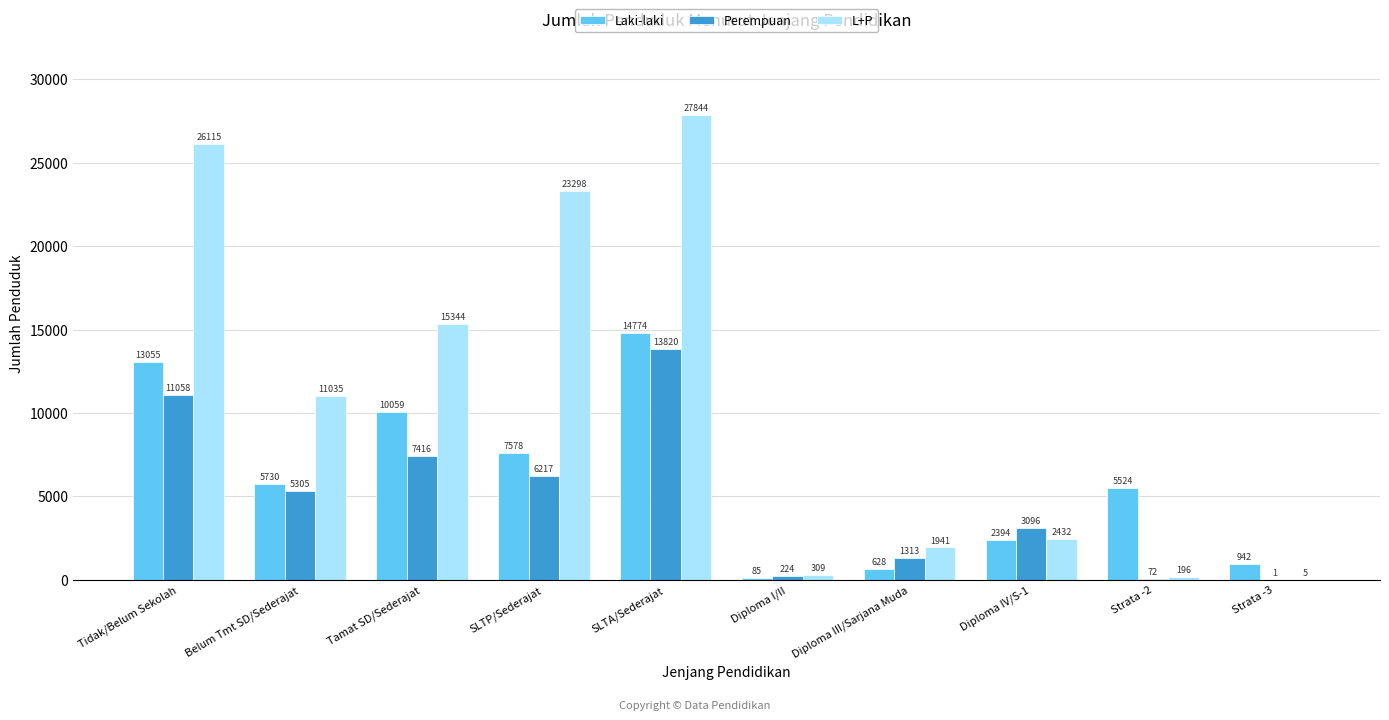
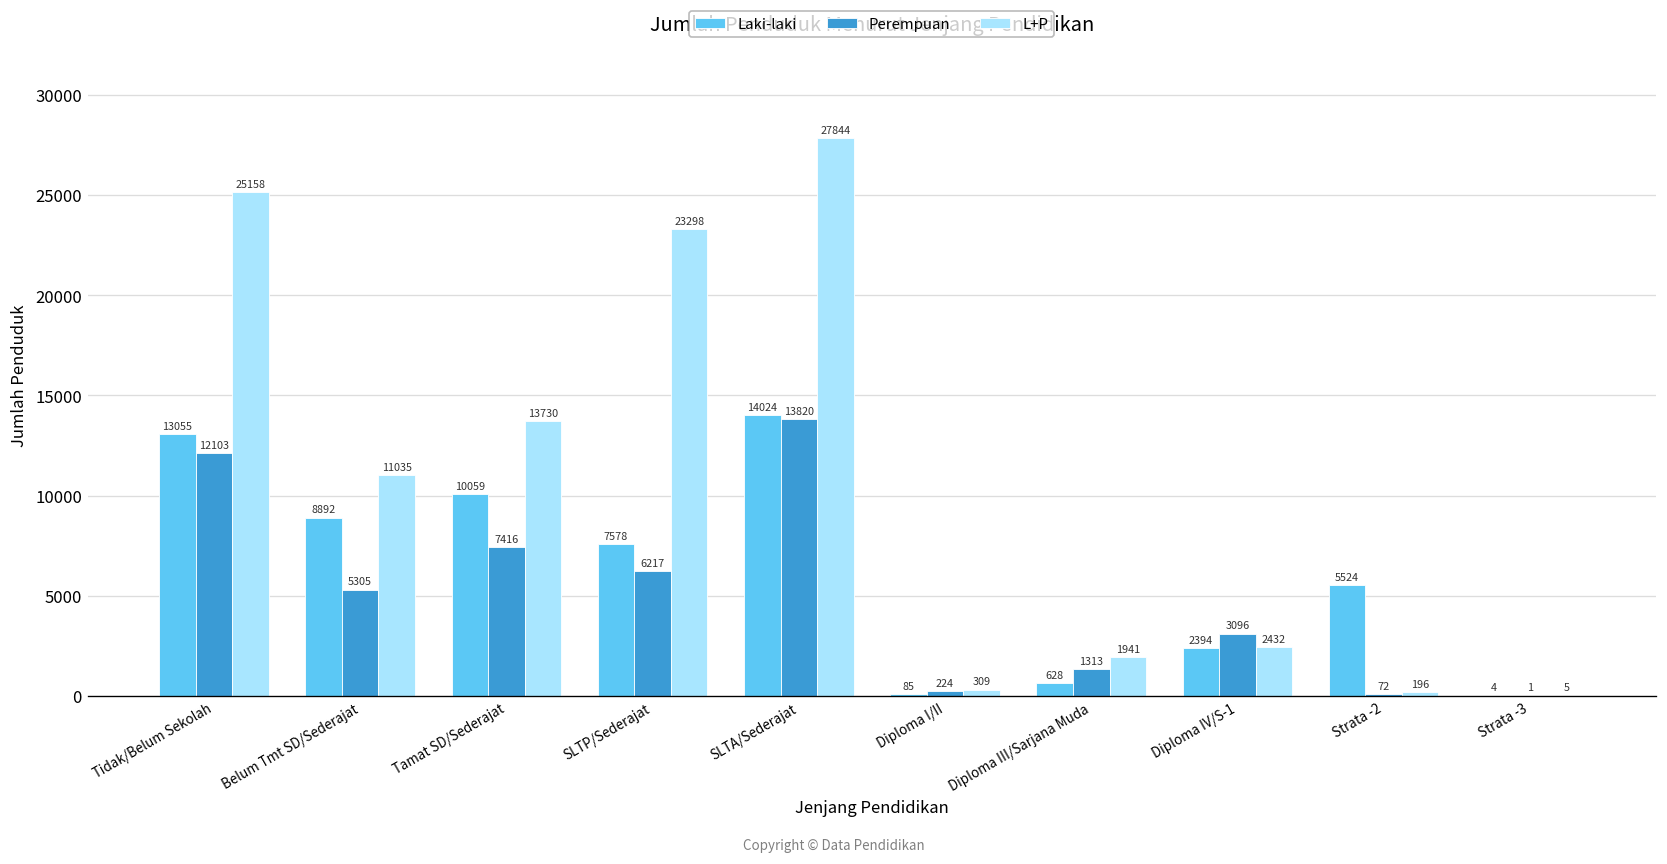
Perempuan, Tidak/Belum Sekolah: 11058 -> 12103
L+P, Tidak/Belum Sekolah: 26115 -> 25158
Laki-laki, Belum Tmt SD/Sederajat: 5730 -> 8892
L+P, Tamat SD/Sederajat: 15344 -> 13730
Laki-laki, SLTA/Sederajat: 14774 -> 14024
Laki-laki, Strata -3: 942 -> 4
